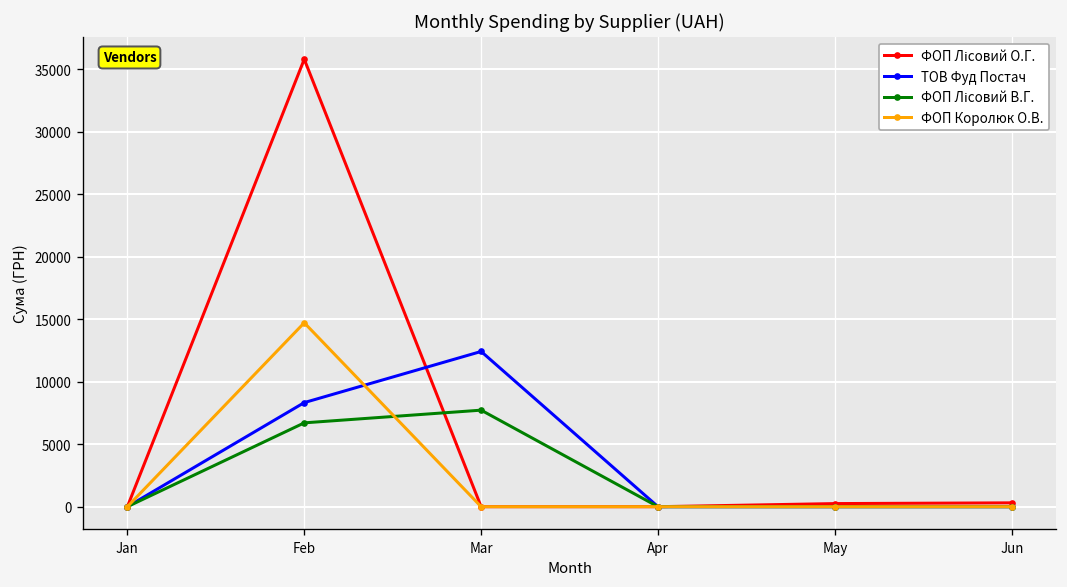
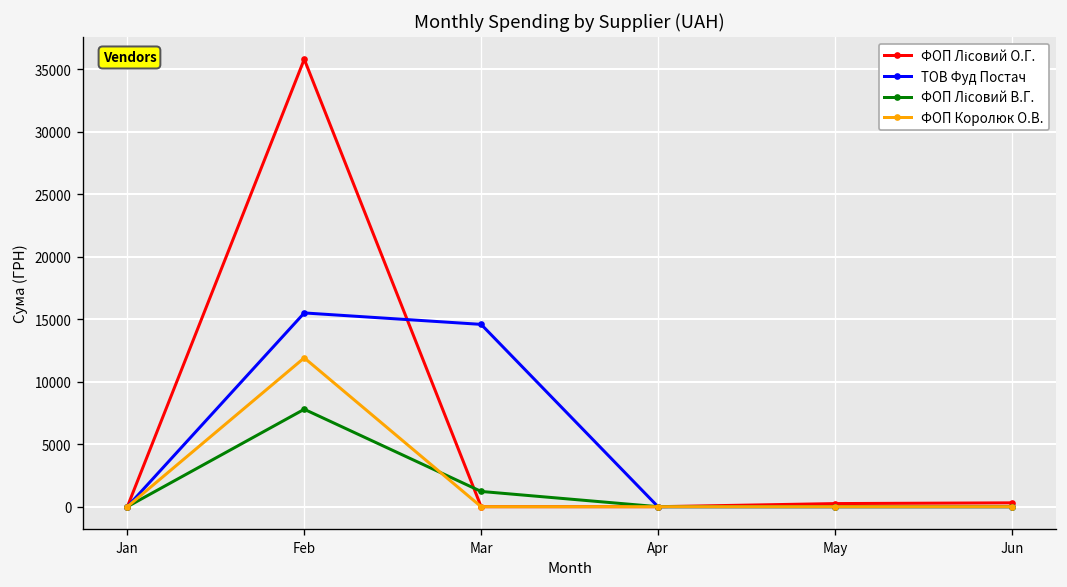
ТОВ Фуд Постач, Feb: 8300 -> 15500
ФОП Лісовий В.Г., Feb: 6700 -> 7800
ФОП Королюк О.В., Feb: 14700 -> 11900
ТОВ Фуд Постач, Mar: 12400 -> 14600
ФОП Лісовий В.Г., Mar: 7700 -> 1200
